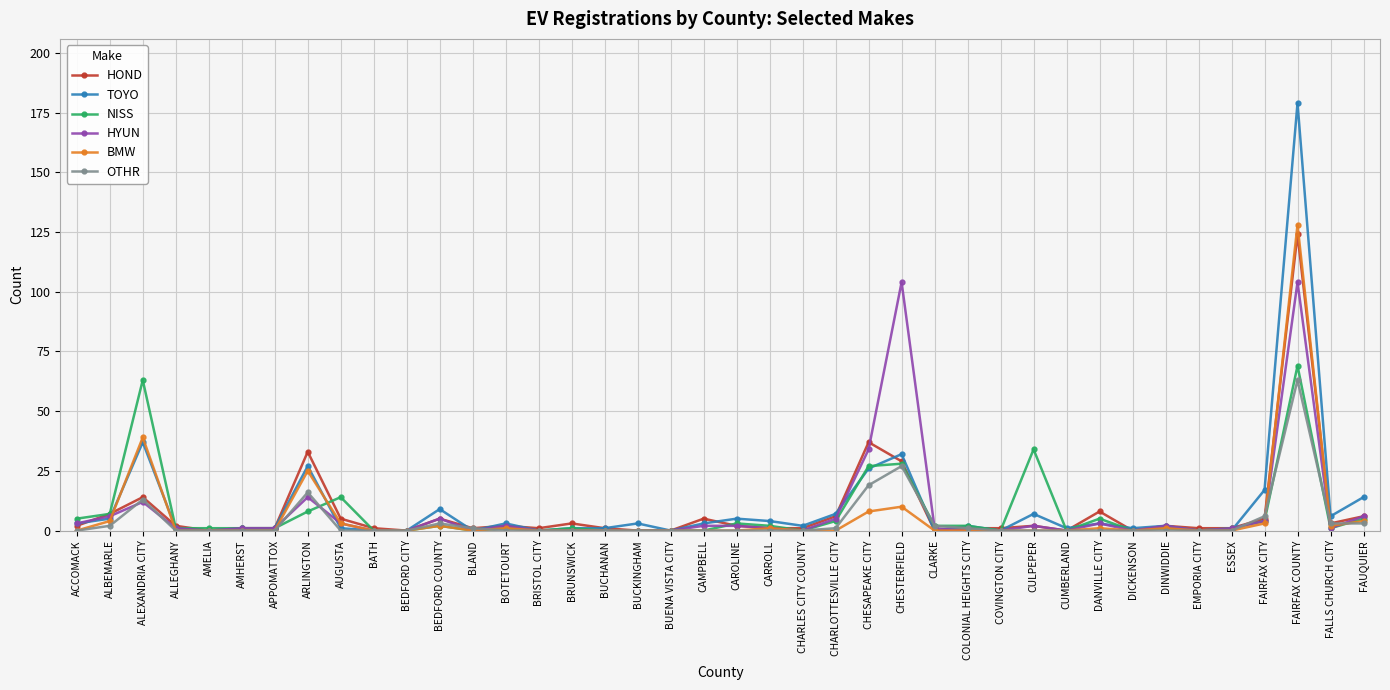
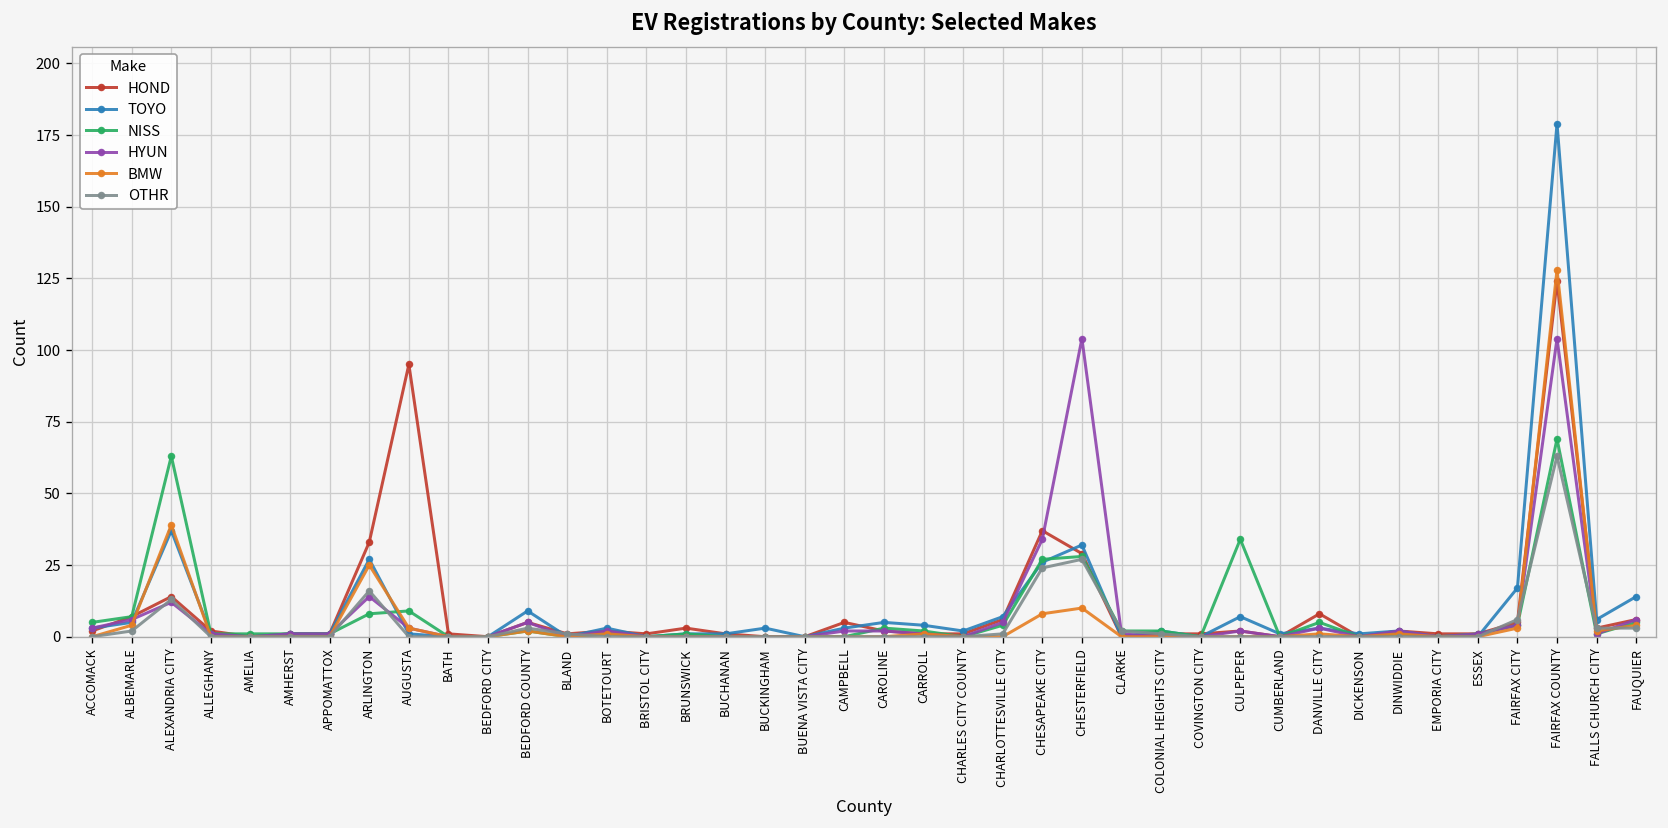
HOND, AUGUSTA: 5 -> 95
NISS, AUGUSTA: 14 -> 9
OTHR, CHESAPEAKE CITY: 19 -> 24
